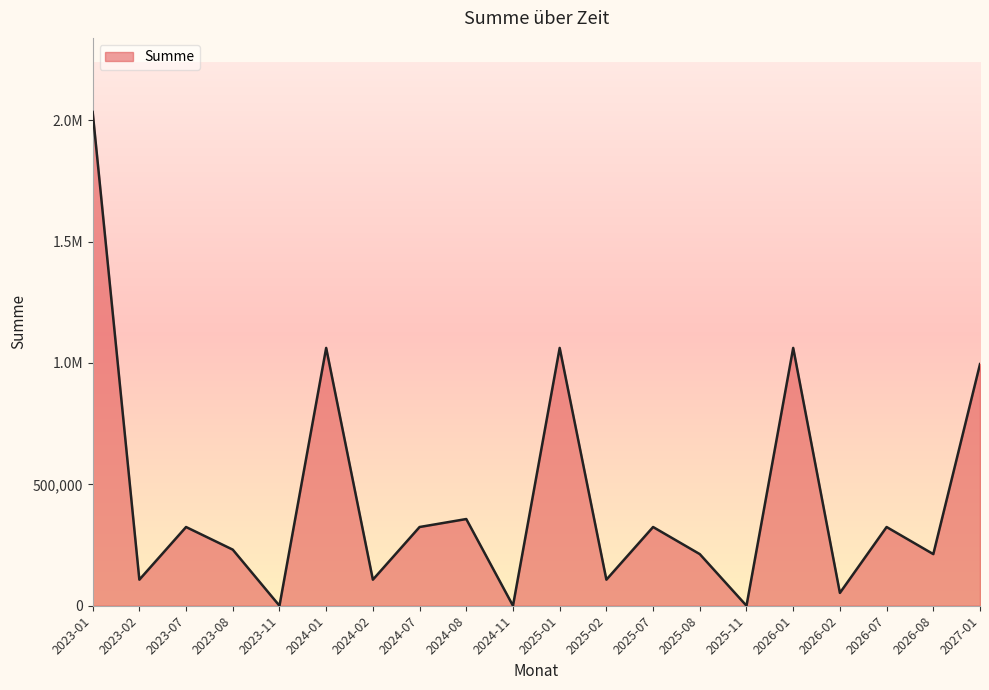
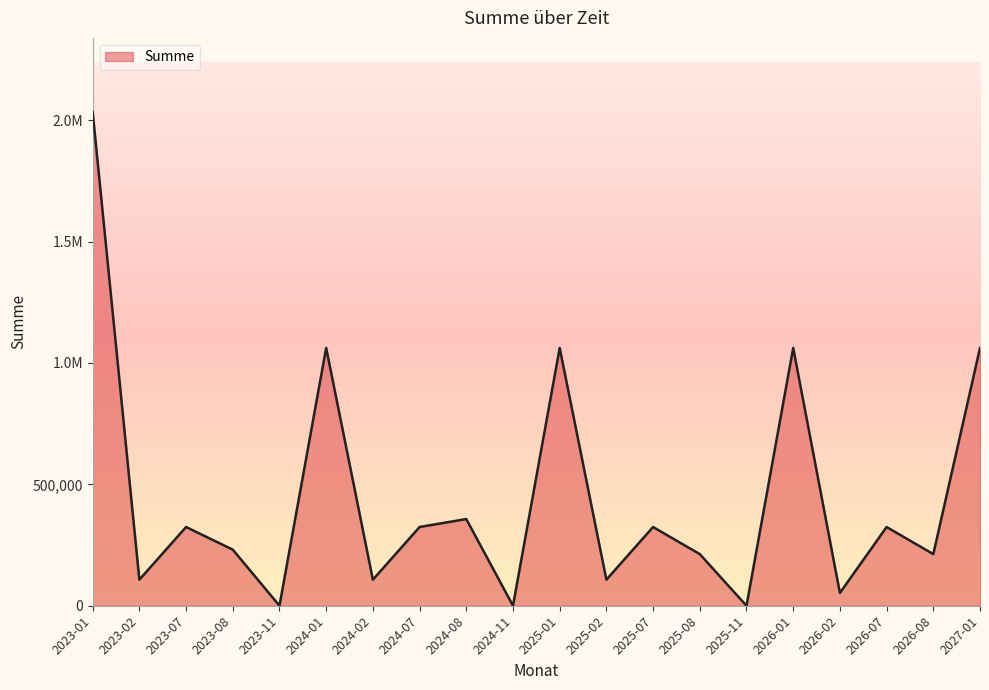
2027-01: 1,000,000 -> 1,060,000
